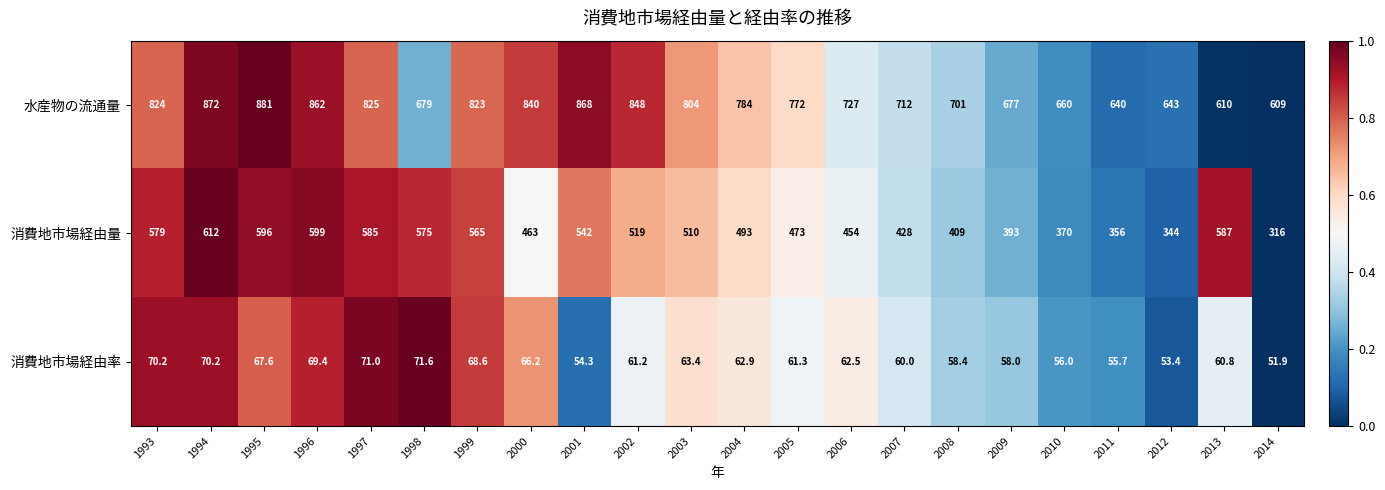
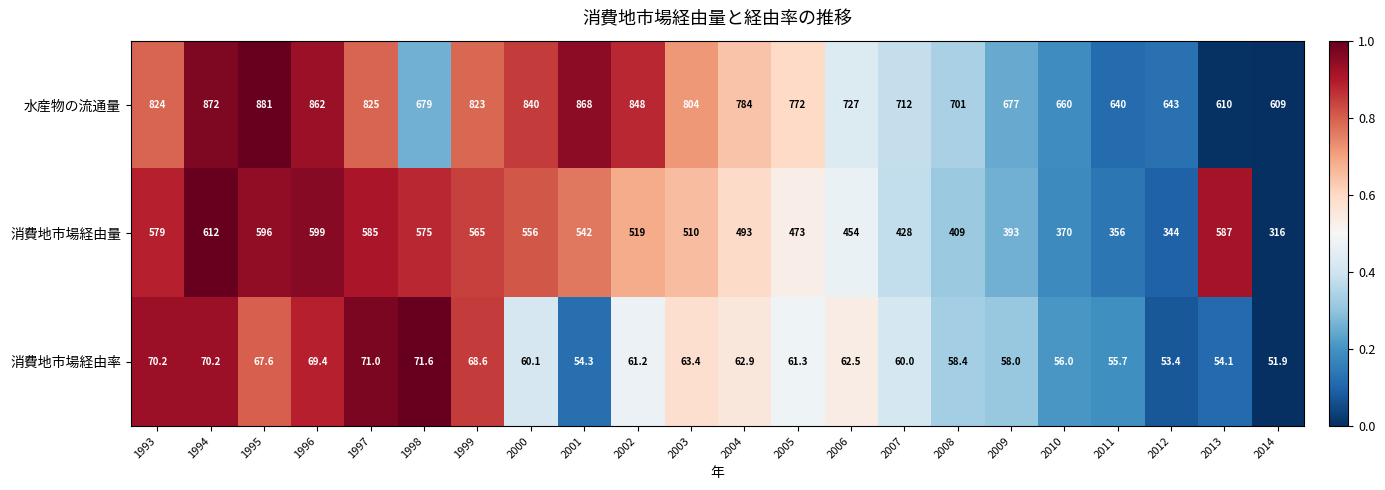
消費地市場経由量, 2000: 463 -> 556
消費地市場経由率, 2000: 66.2 -> 60.1
消費地市場経由率, 2013: 60.8 -> 54.1
